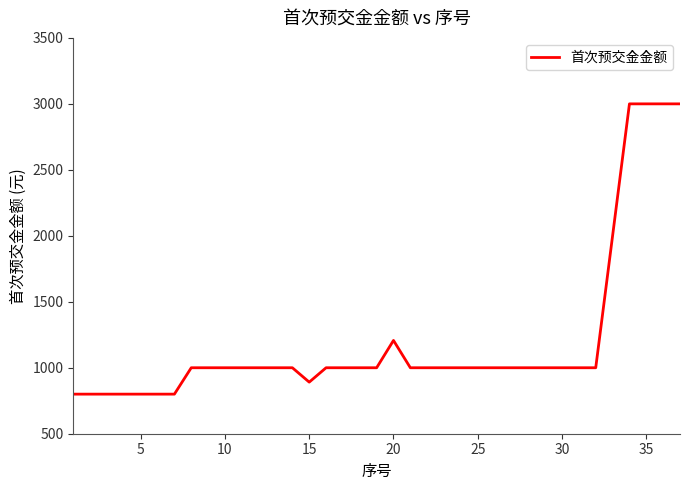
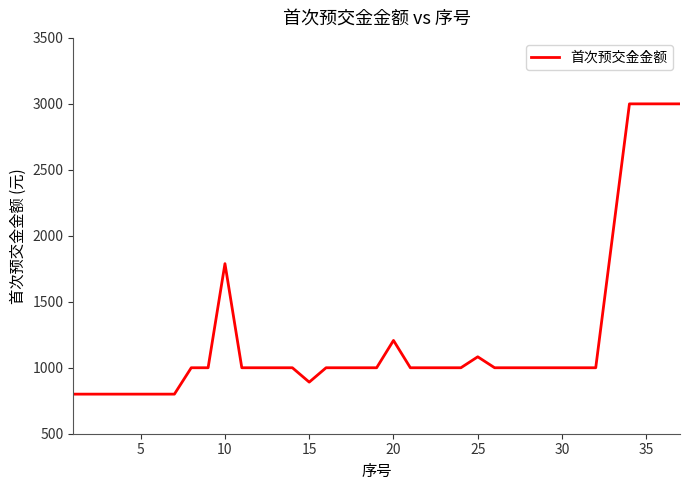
10: 1000 -> 1790
25: 1000 -> 1080
